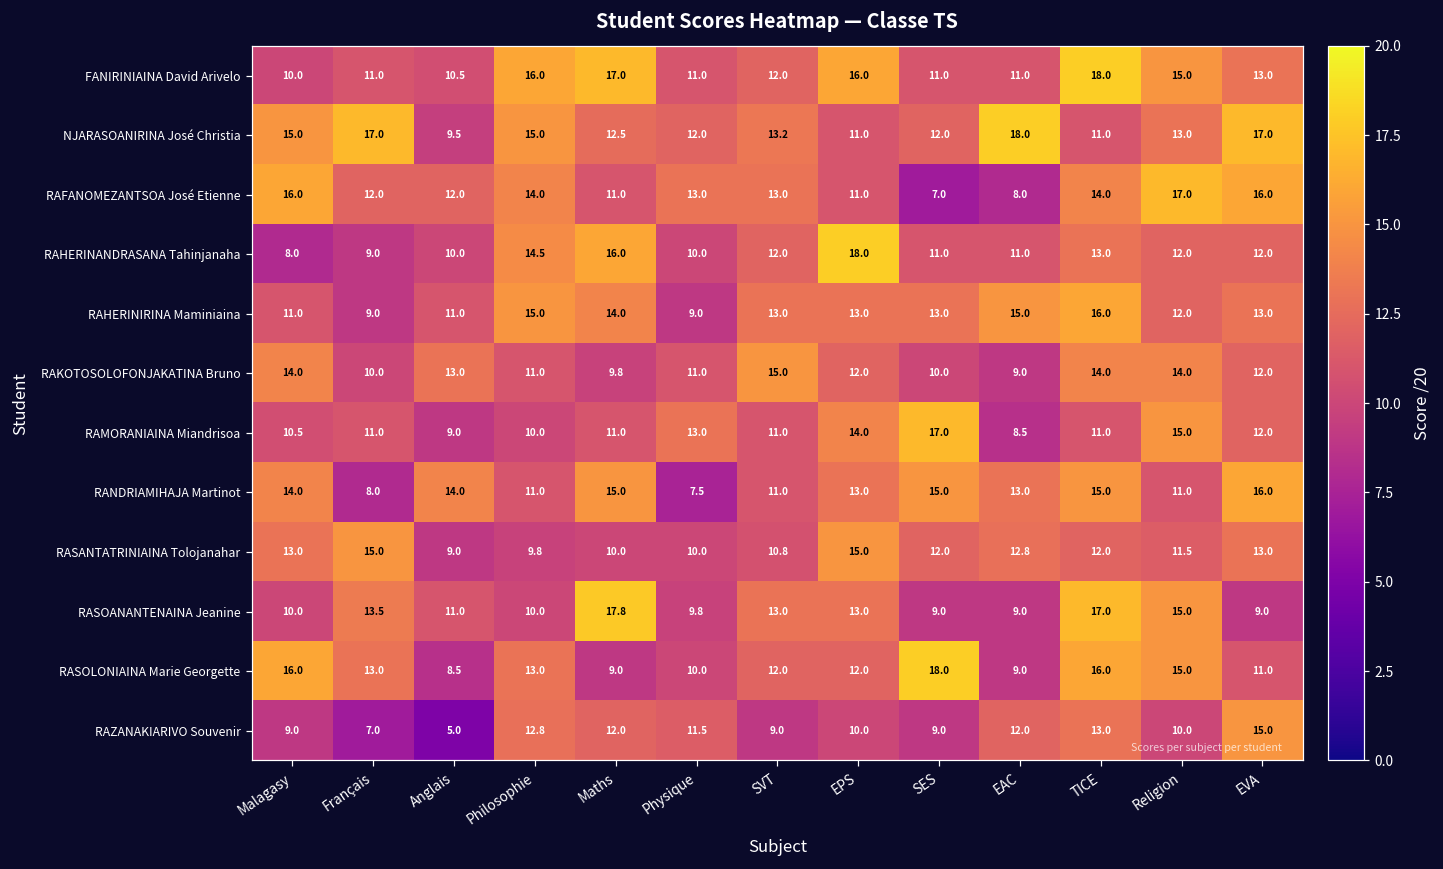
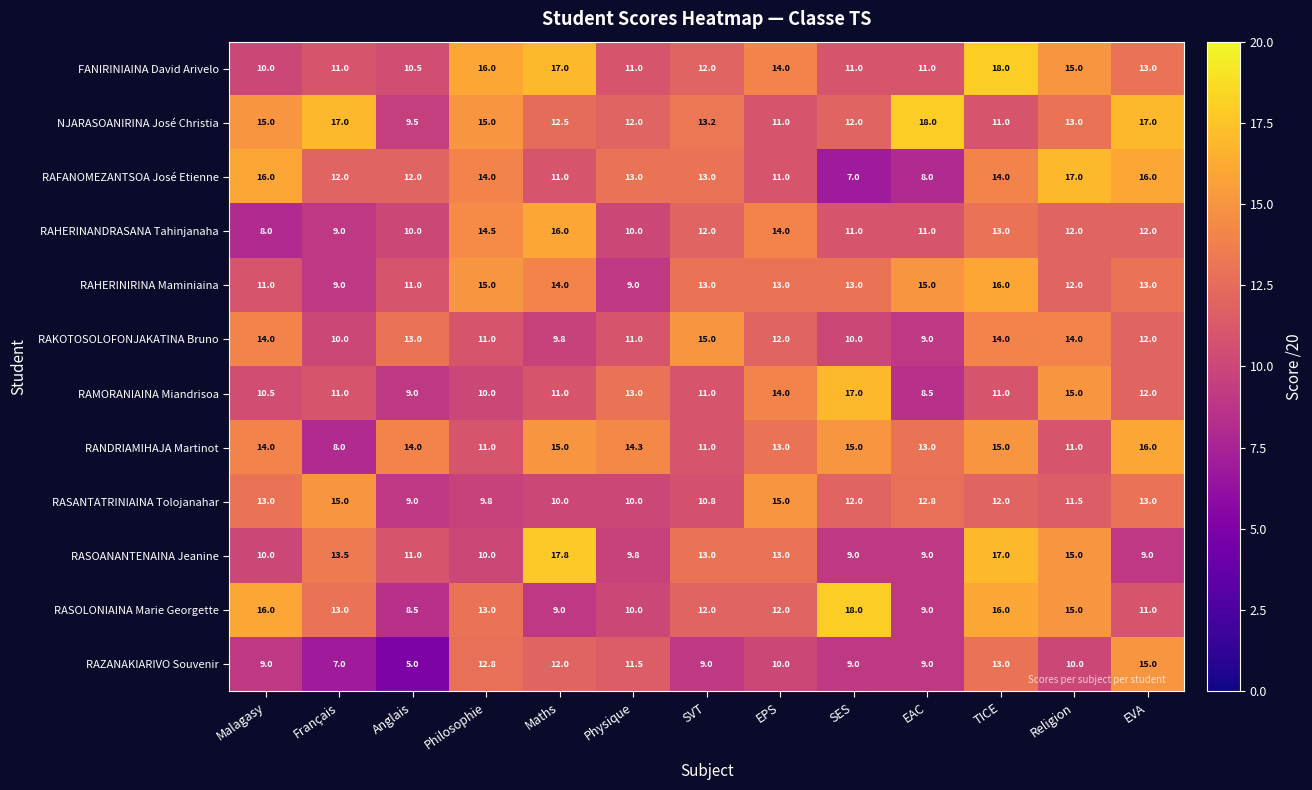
FANIRINIAINA David Arivelo, EPS: 16.0 -> 14.0
RAHERINANDRASANA Tahinjanaha, EPS: 18.0 -> 14.0
RANDRIAMIHAJA Martinot, Physique: 7.5 -> 14.3
RAZANAKIARIVO Souvenir, EAC: 12.0 -> 9.0
